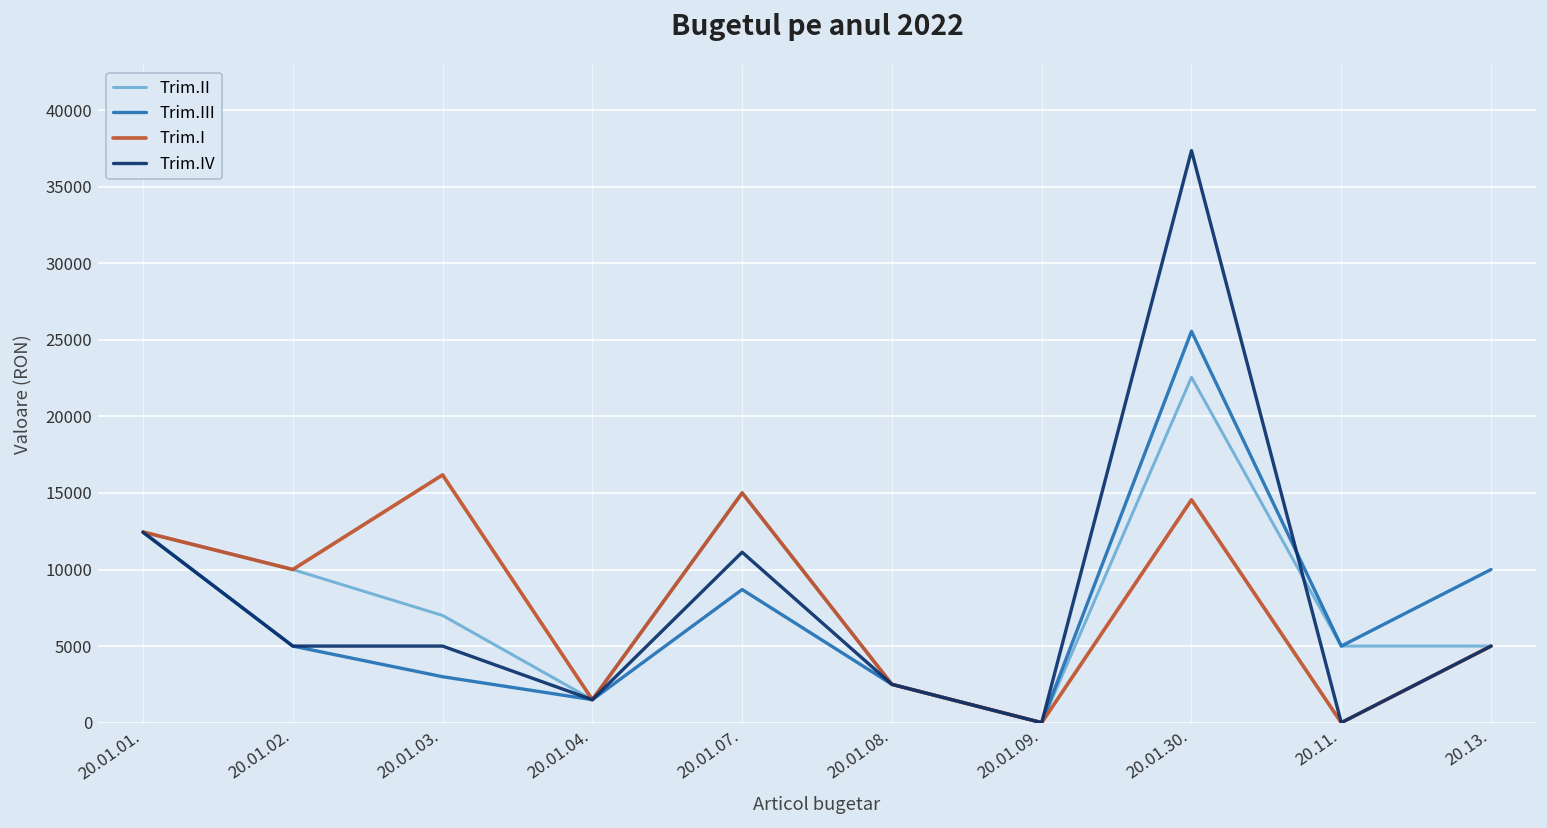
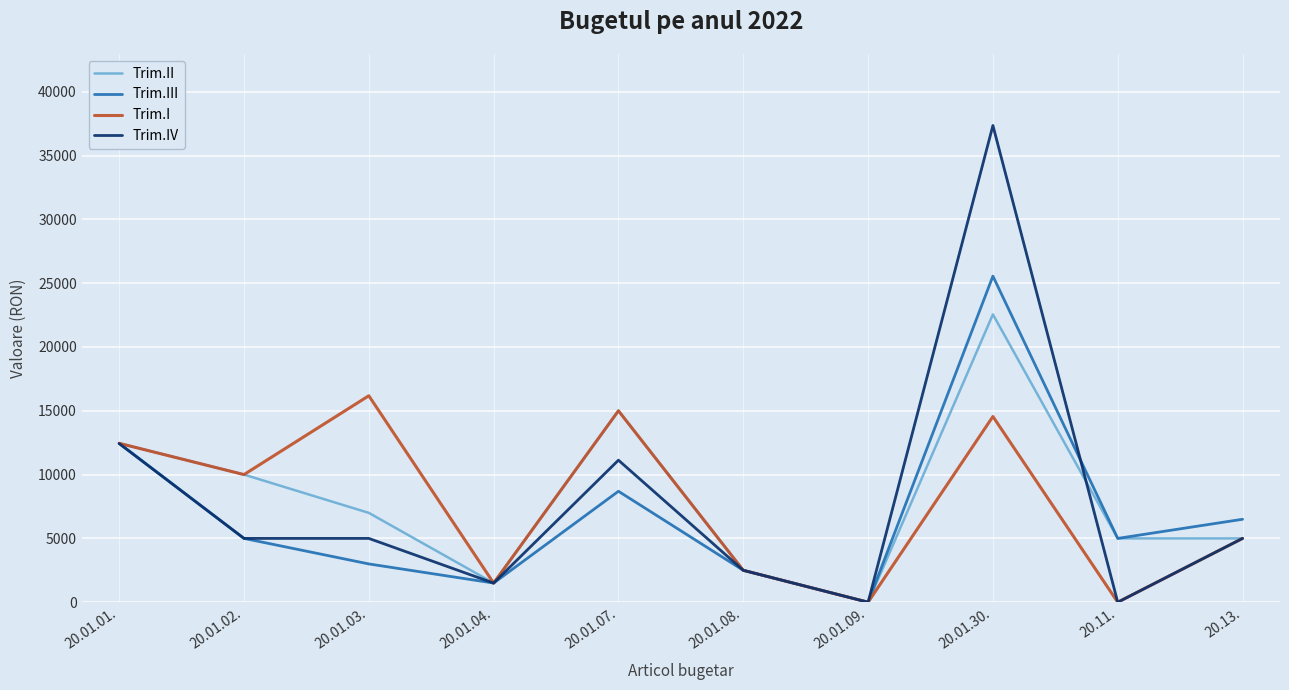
Trim.III, 20.13.: 10000 -> 6500
